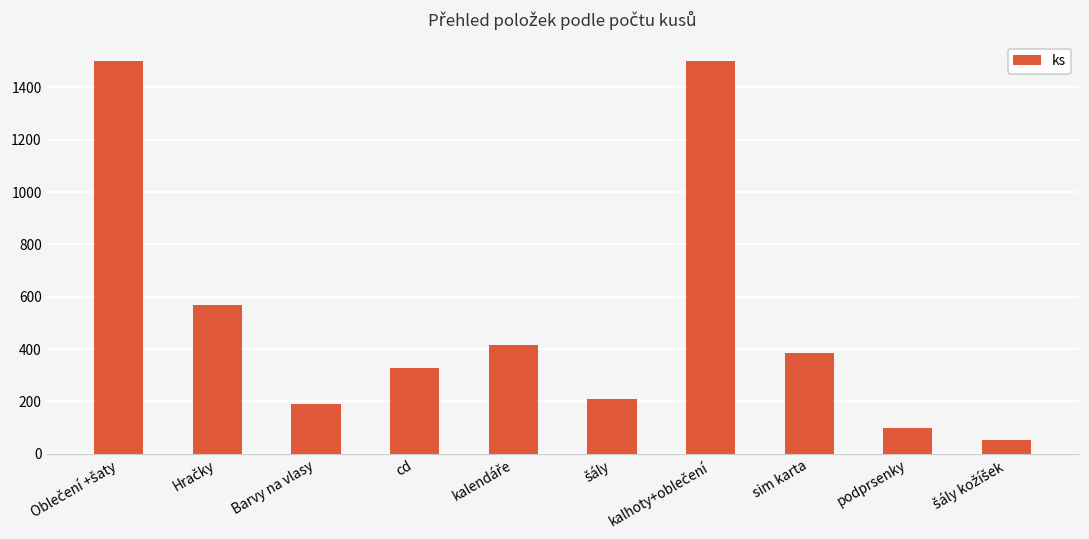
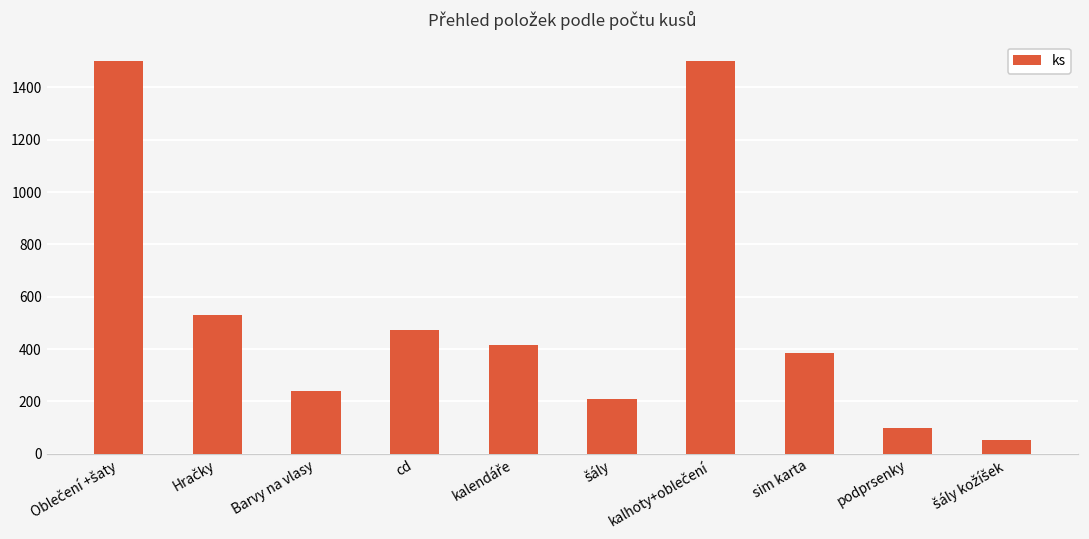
Hračky: 570 -> 530
Barvy na vlasy: 190 -> 240
cd: 330 -> 470
